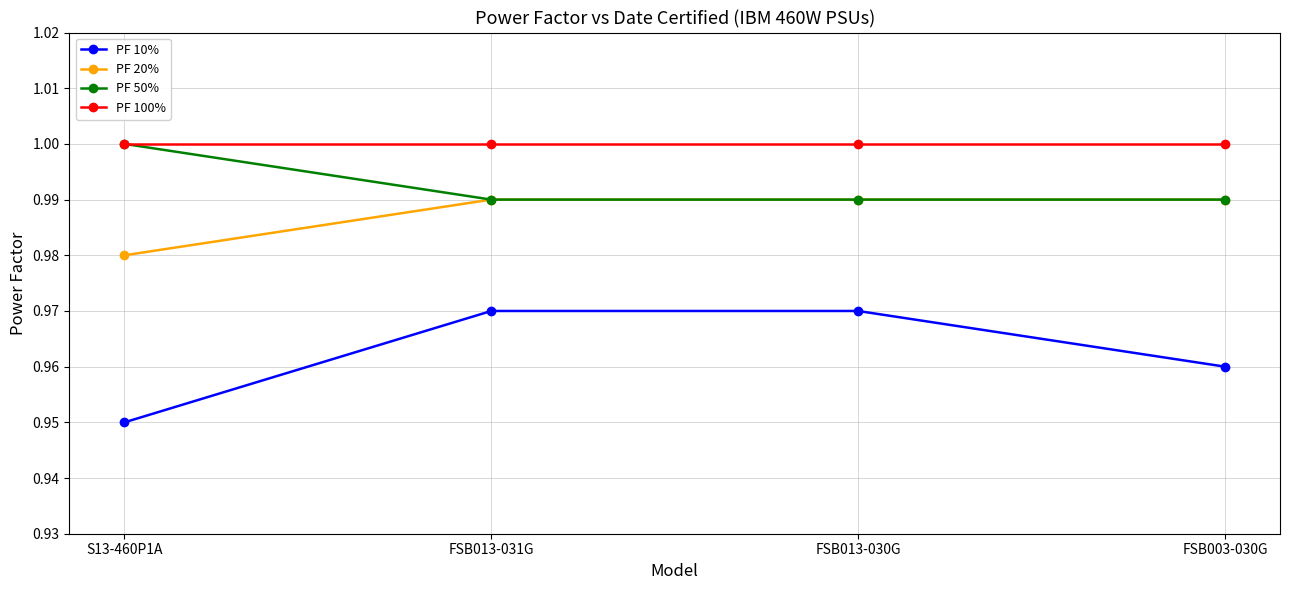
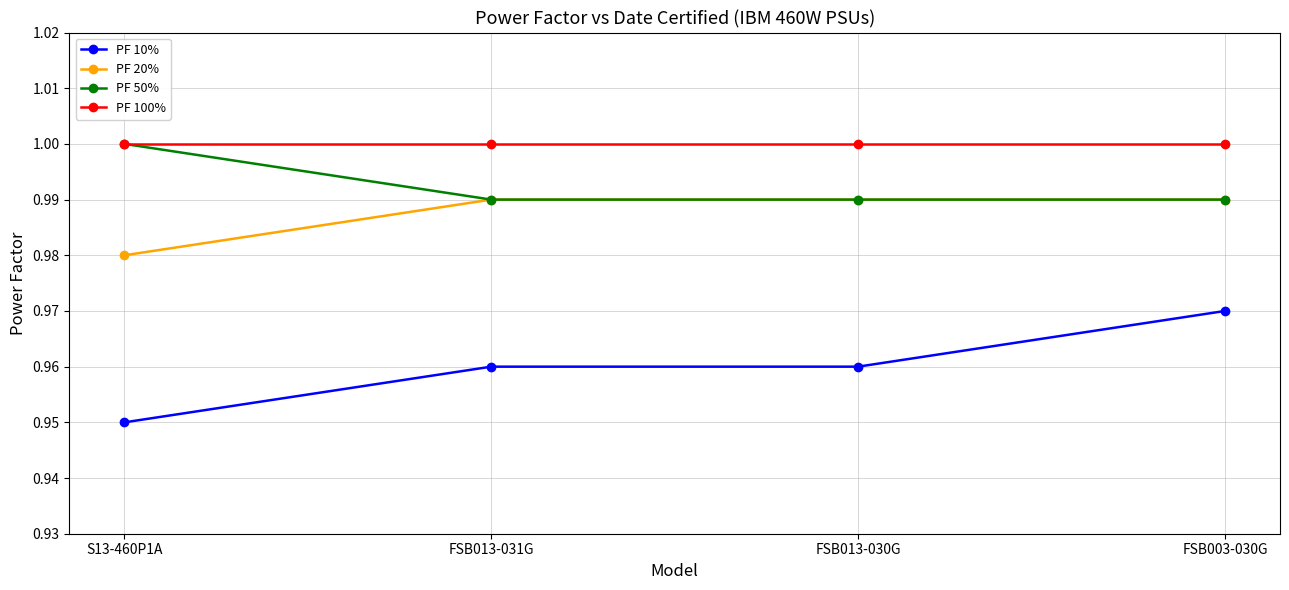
PF 10%, FSB013-031G: 0.97 -> 0.96
PF 10%, FSB013-030G: 0.97 -> 0.96
PF 10%, FSB003-030G: 0.96 -> 0.97
